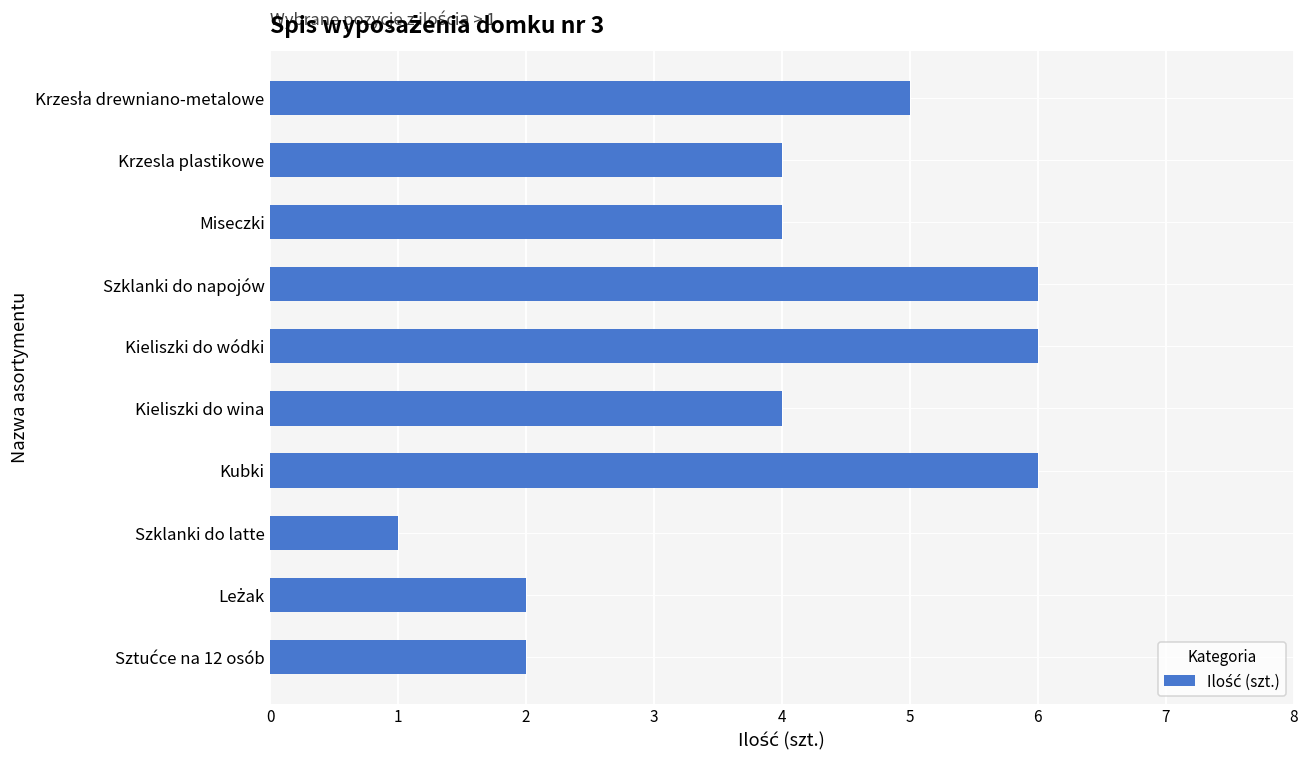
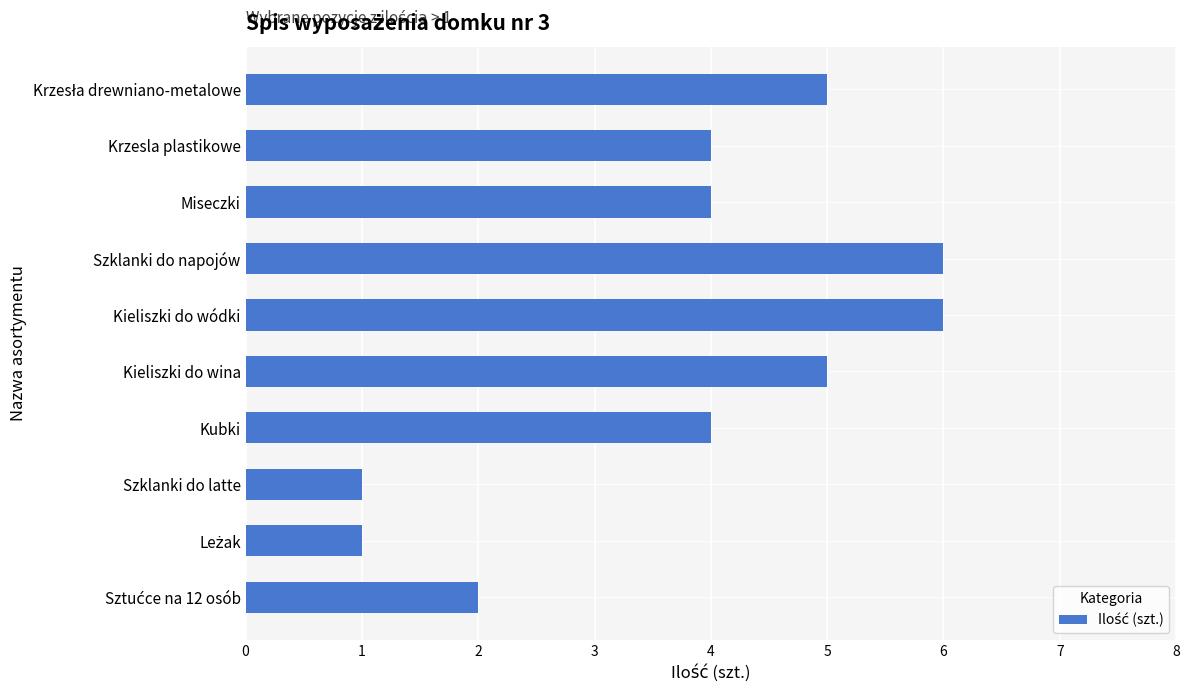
Kieliszki do wina: 4 -> 5
Kubki: 6 -> 4
Leżak: 2 -> 1
